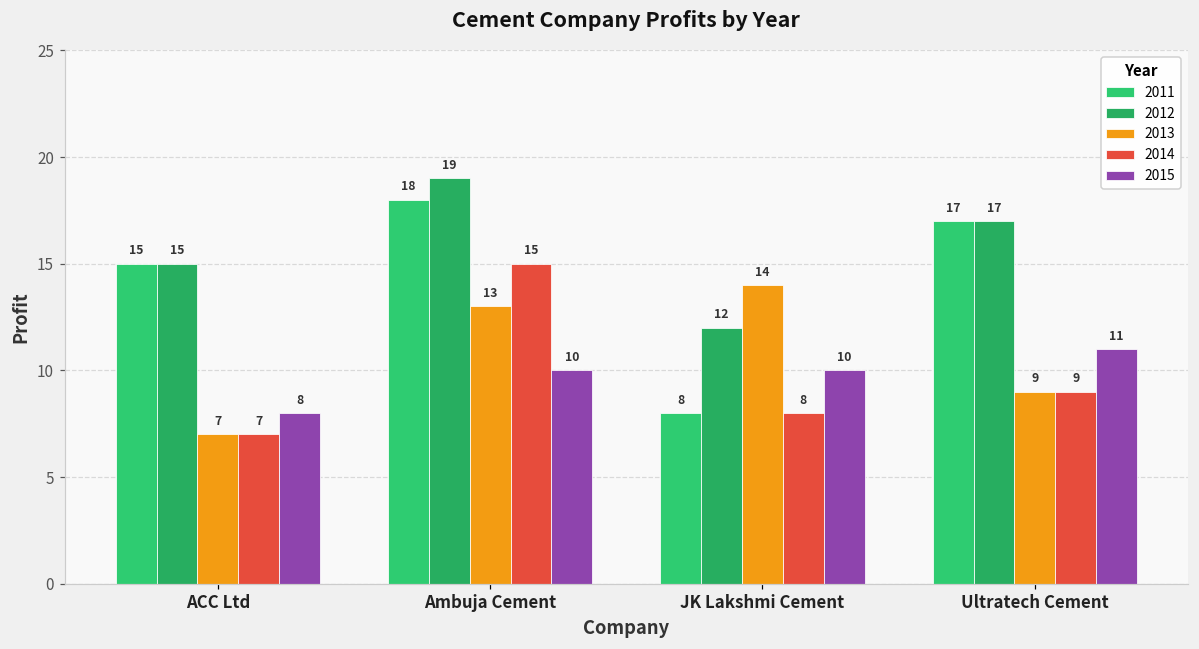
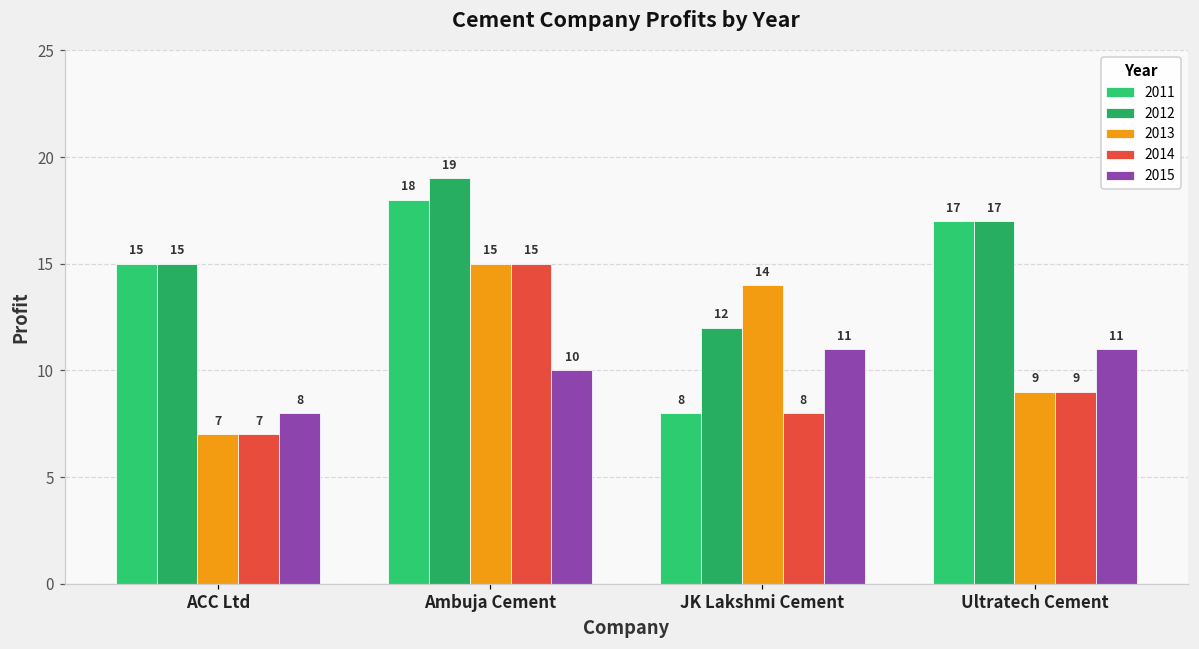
2013, Ambuja Cement: 13 -> 15
2015, JK Lakshmi Cement: 10 -> 11
